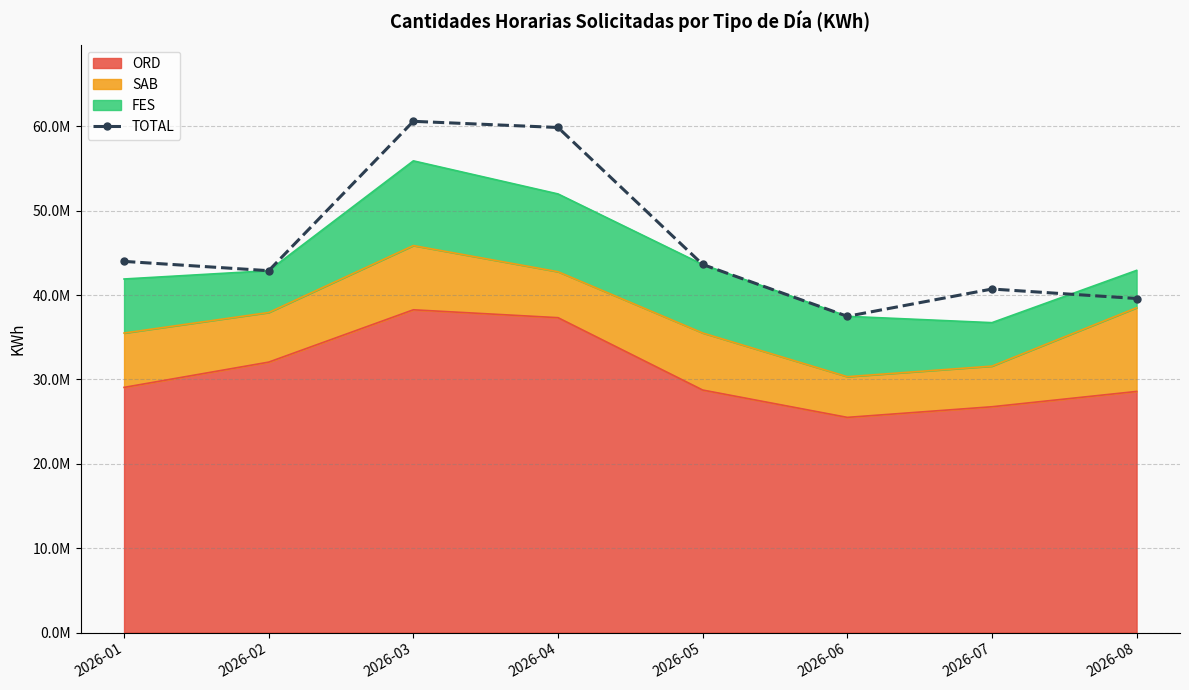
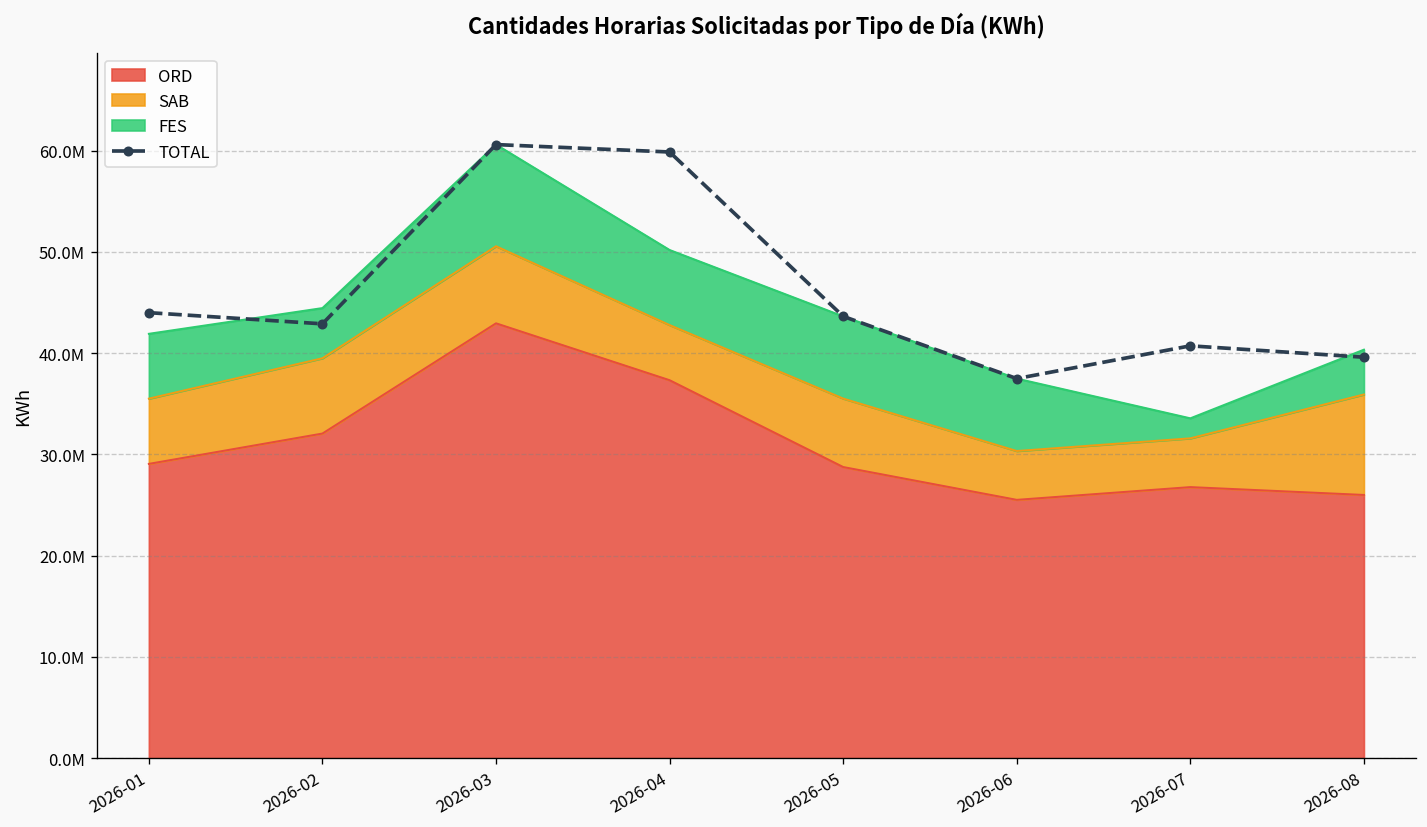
SAB, 2026-02: 6000000 -> 7000000
ORD, 2026-03: 38000000 -> 43000000
FES, 2026-04: 9000000 -> 7000000
FES, 2026-07: 5000000 -> 2000000
ORD, 2026-08: 29000000 -> 26000000
